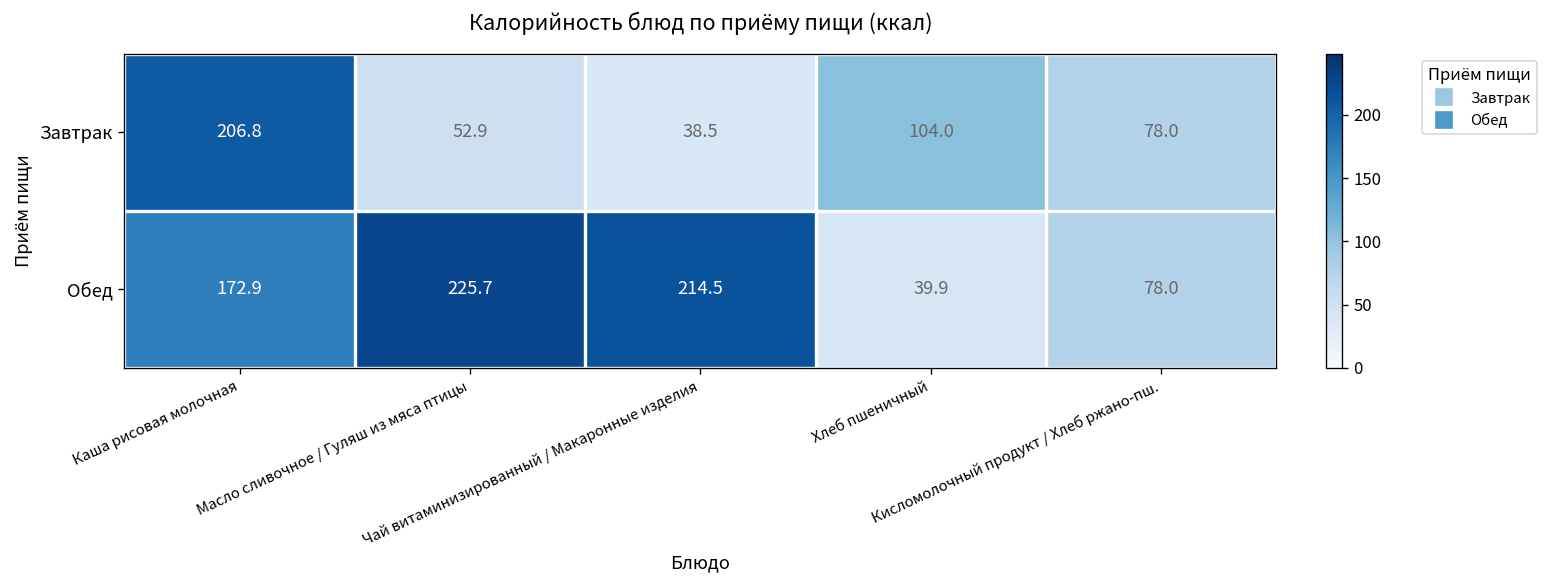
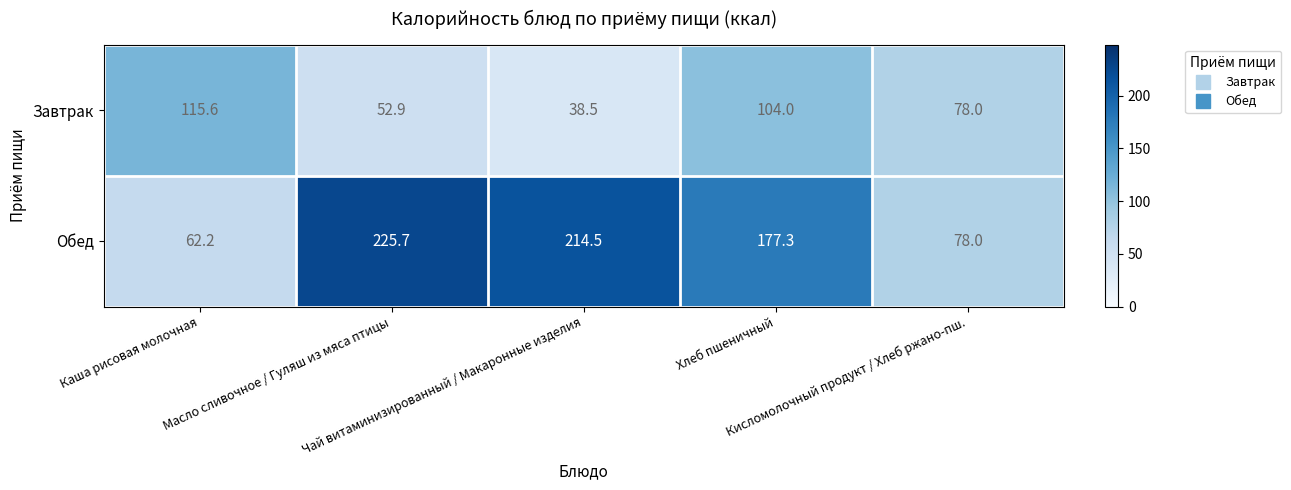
Завтрак, Каша рисовая молочная: 206.8 -> 115.6
Обед, Каша рисовая молочная: 172.9 -> 62.2
Обед, Хлеб пшеничный: 39.9 -> 177.3
